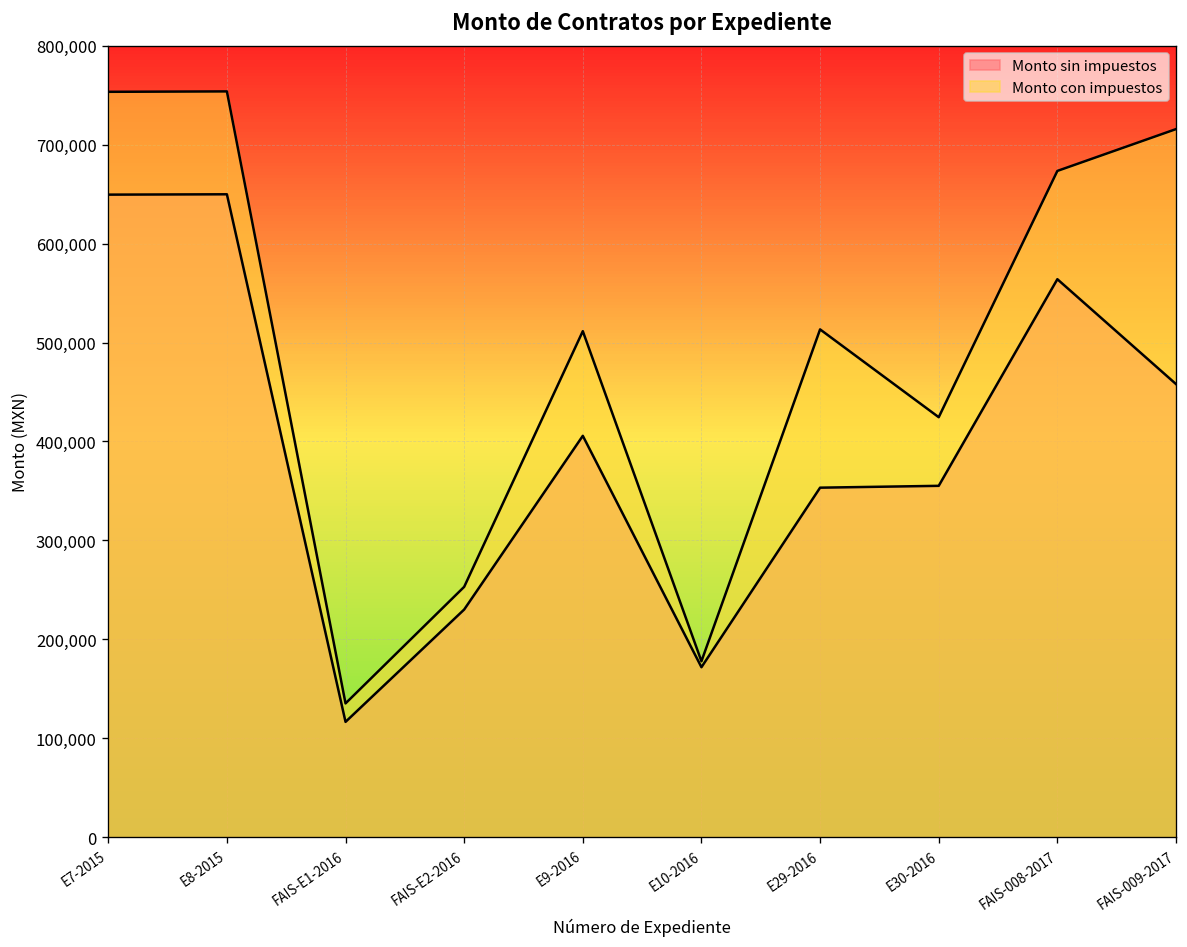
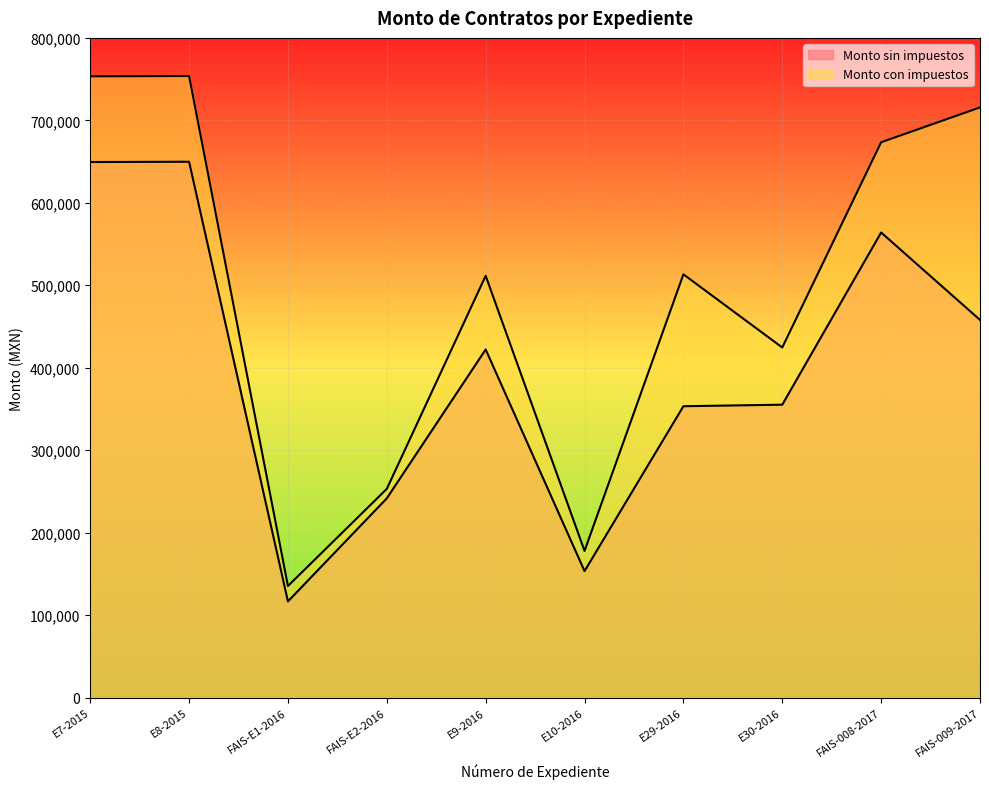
Monto sin impuestos, FAIS-E2-2016: 230,000 -> 240,000
Monto sin impuestos, E9-2016: 410,000 -> 420,000
Monto sin impuestos, E10-2016: 170,000 -> 150,000
